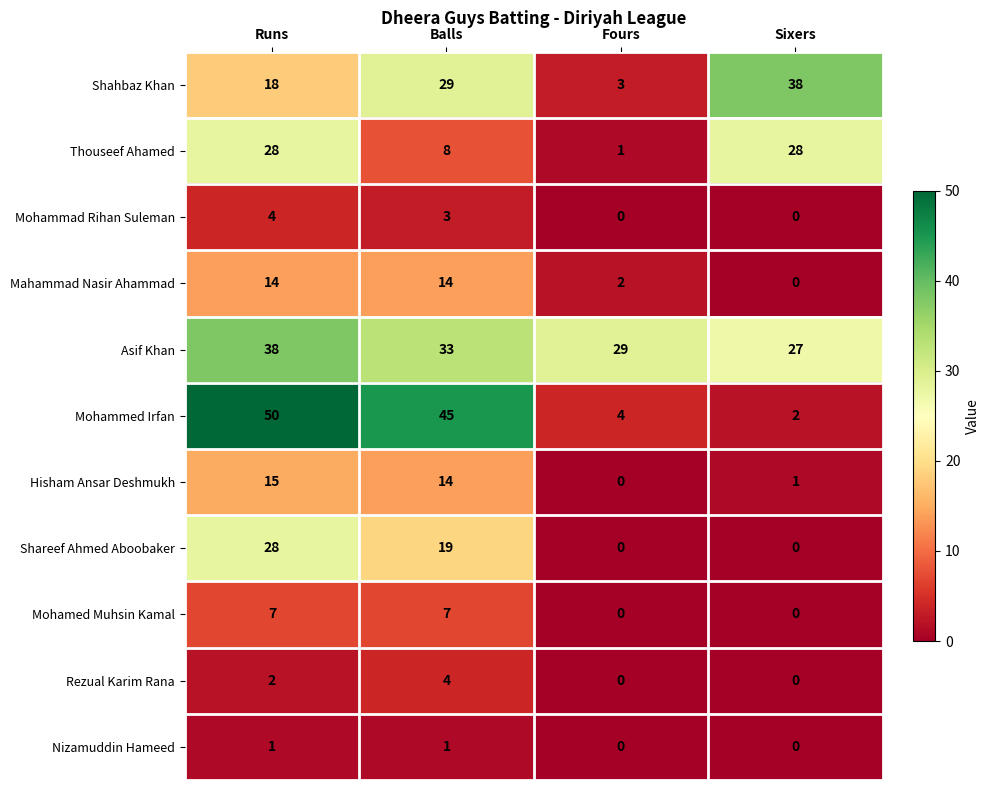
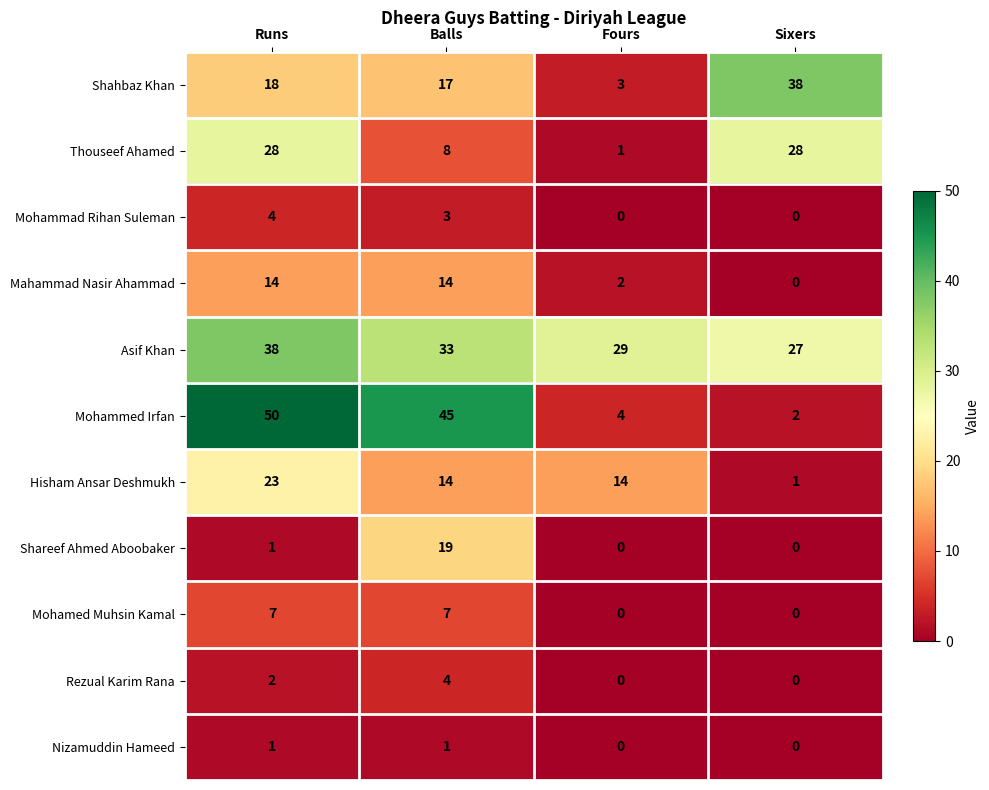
Shahbaz Khan, Balls: 29 -> 17
Hisham Ansar Deshmukh, Runs: 15 -> 23
Hisham Ansar Deshmukh, Fours: 0 -> 14
Shareef Ahmed Aboobaker, Runs: 28 -> 1
